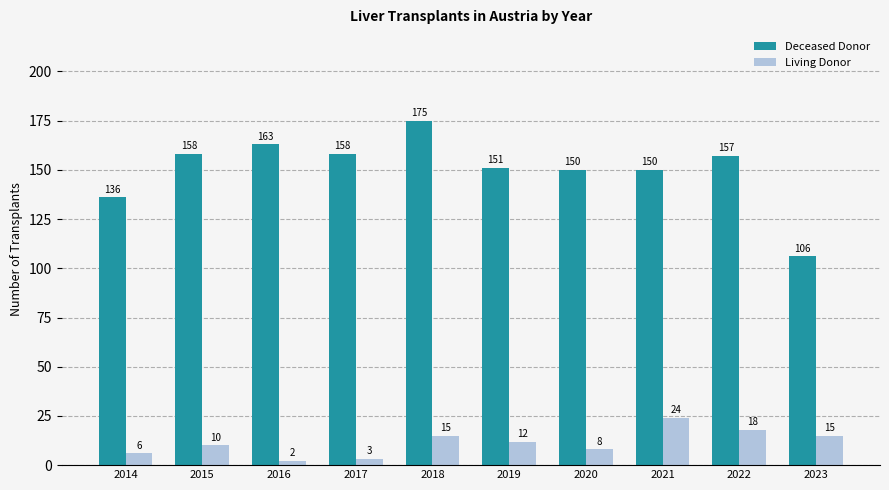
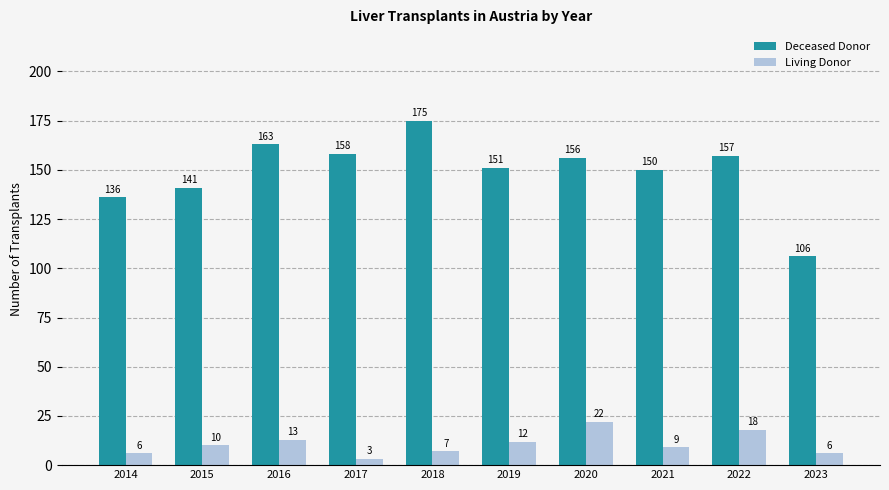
Deceased Donor, 2015: 158 -> 141
Living Donor, 2016: 2 -> 13
Living Donor, 2018: 15 -> 7
Deceased Donor, 2020: 150 -> 156
Living Donor, 2020: 8 -> 22
Living Donor, 2021: 24 -> 9
Living Donor, 2023: 15 -> 6
